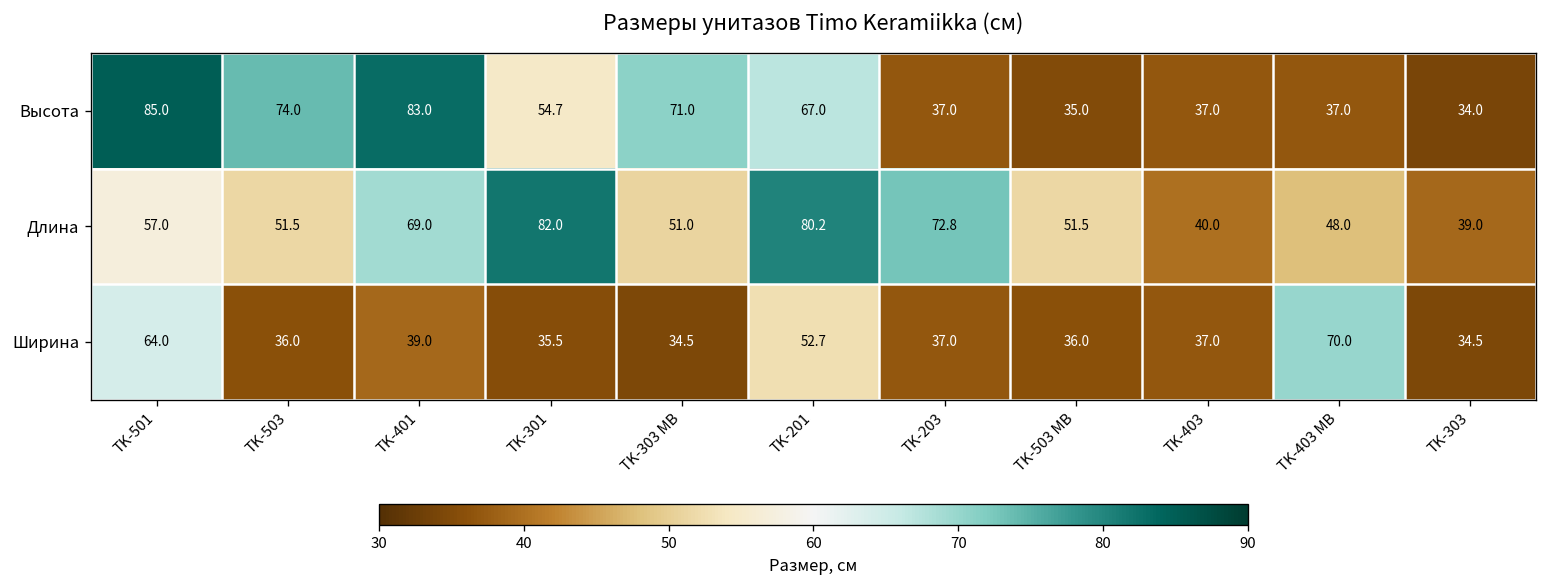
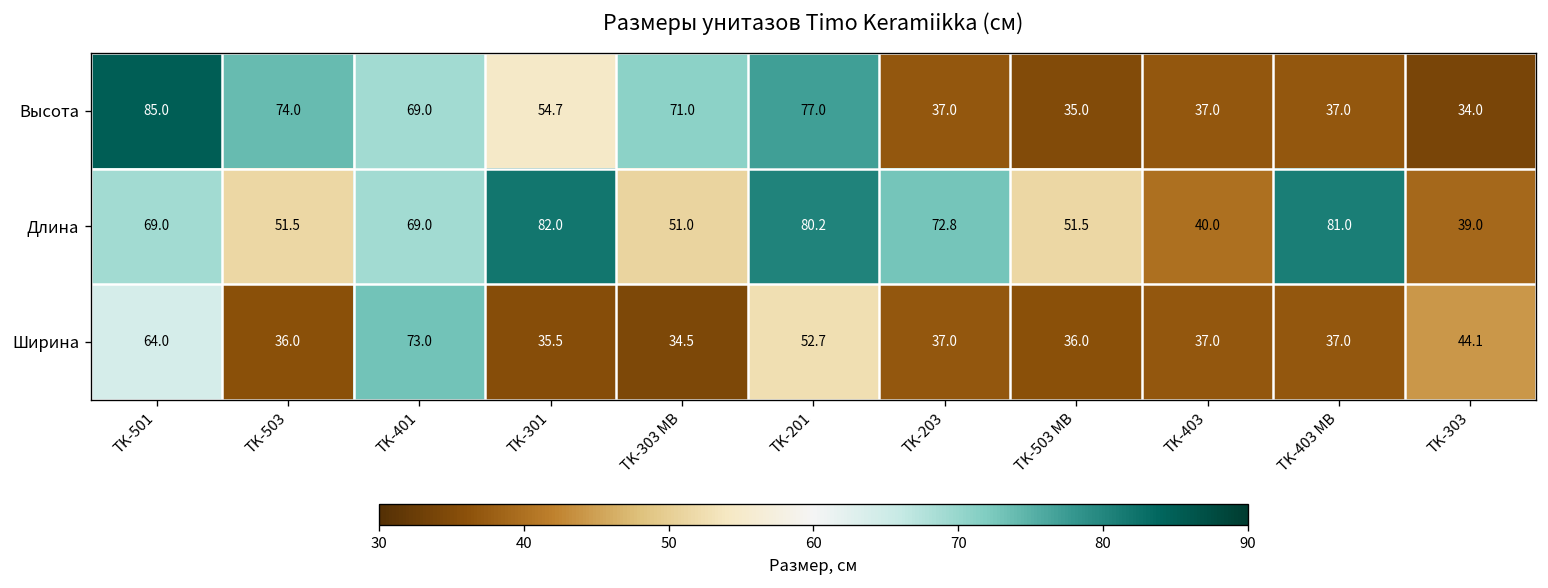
Высота, TK-401: 83.0 -> 69.0
Высота, TK-201: 67.0 -> 77.0
Длина, TK-501: 57.0 -> 69.0
Длина, TK-403 MB: 48.0 -> 81.0
Ширина, TK-401: 39.0 -> 73.0
Ширина, TK-403 MB: 70.0 -> 37.0
Ширина, TK-303: 34.5 -> 44.1
